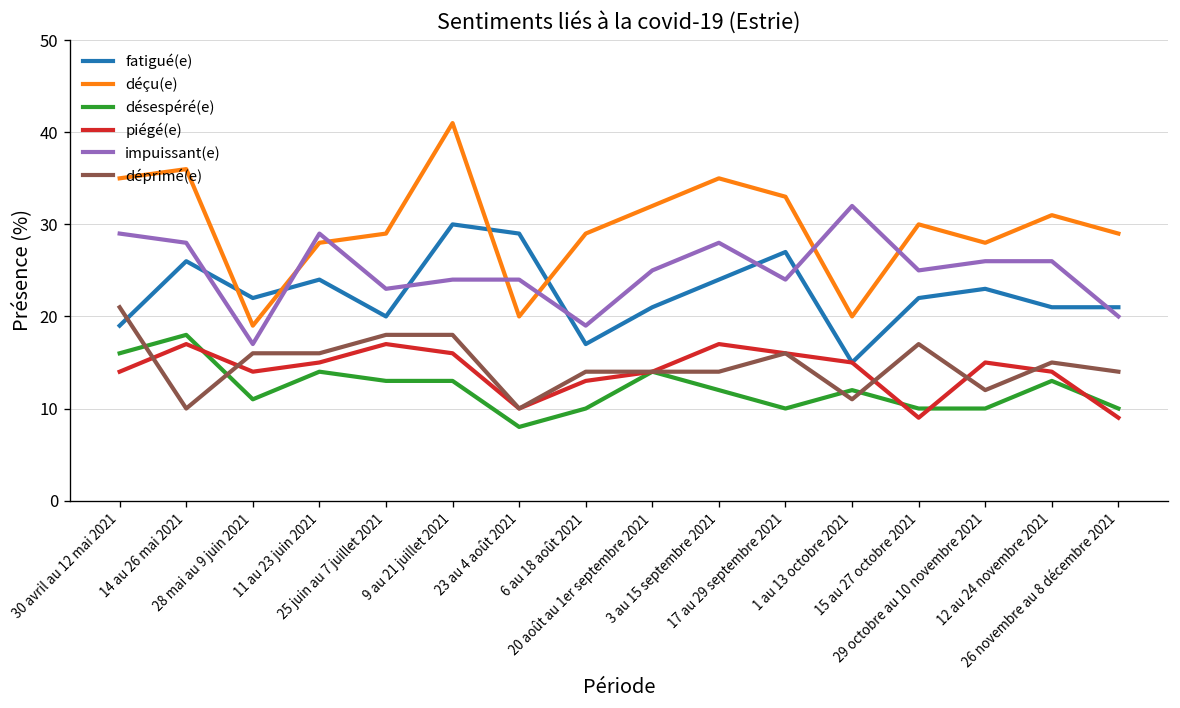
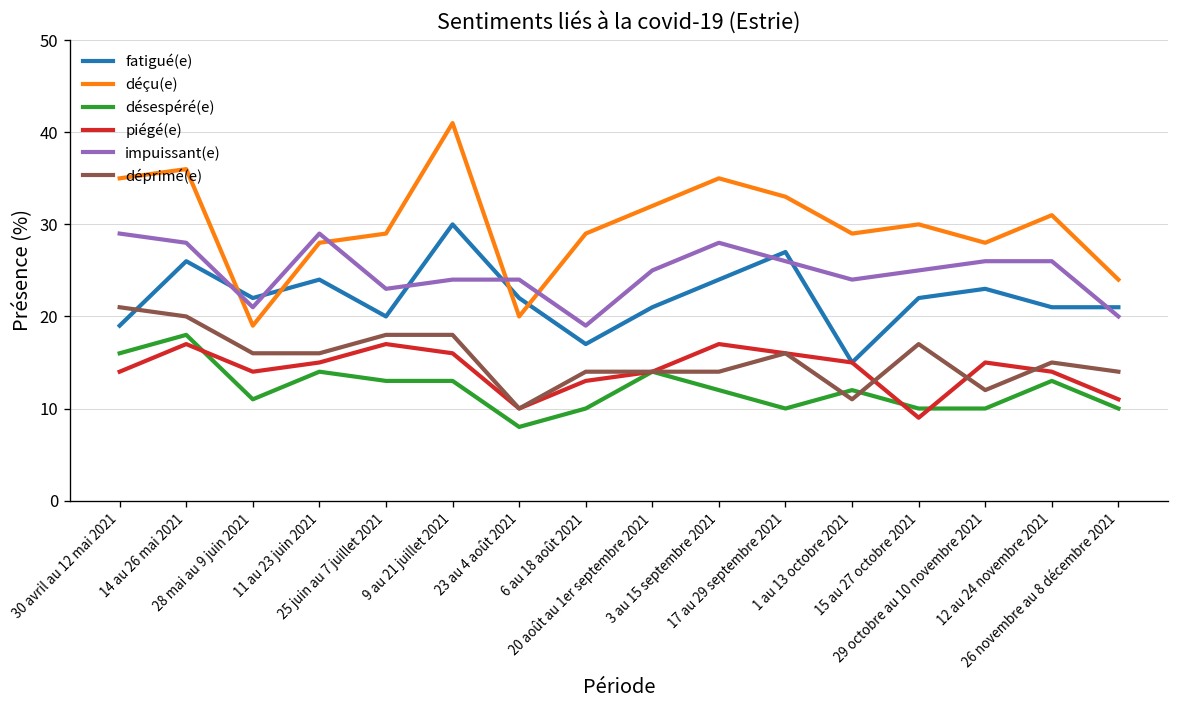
déprimé(e), 14 au 26 mai 2021: 10 -> 20
impuissant(e), 28 mai au 9 juin 2021: 17 -> 21
fatigué(e), 23 au 4 août 2021: 29 -> 22
impuissant(e), 17 au 29 septembre 2021: 24 -> 26
déçu(e), 1 au 13 octobre 2021: 20 -> 29
impuissant(e), 1 au 13 octobre 2021: 32 -> 24
déçu(e), 26 novembre au 8 décembre 2021: 29 -> 24
piégé(e), 26 novembre au 8 décembre 2021: 9 -> 11
